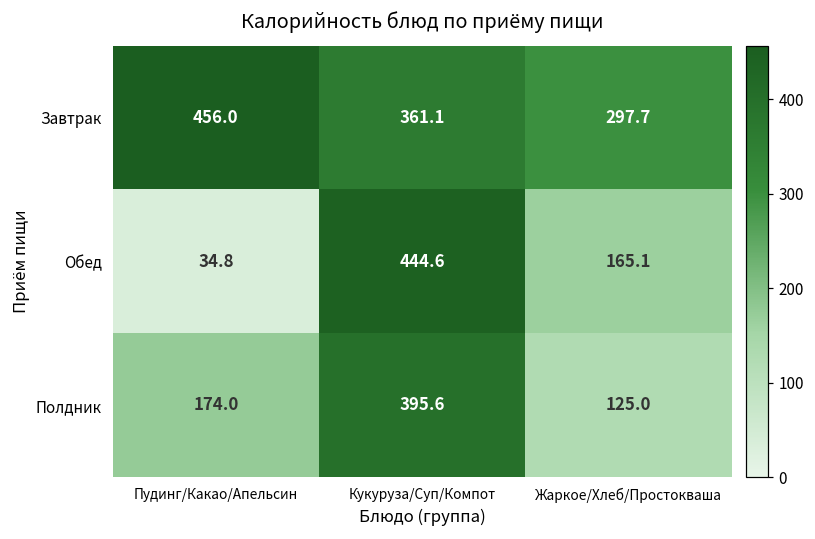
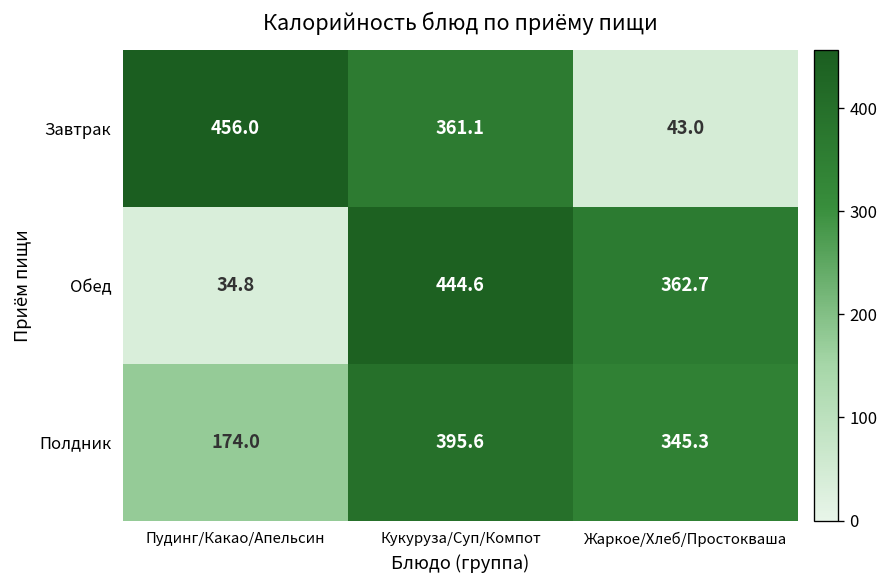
Завтрак, Жаркое/Хлеб/Простокваша: 297.7 -> 43.0
Обед, Жаркое/Хлеб/Простокваша: 165.1 -> 362.7
Полдник, Жаркое/Хлеб/Простокваша: 125.0 -> 345.3
